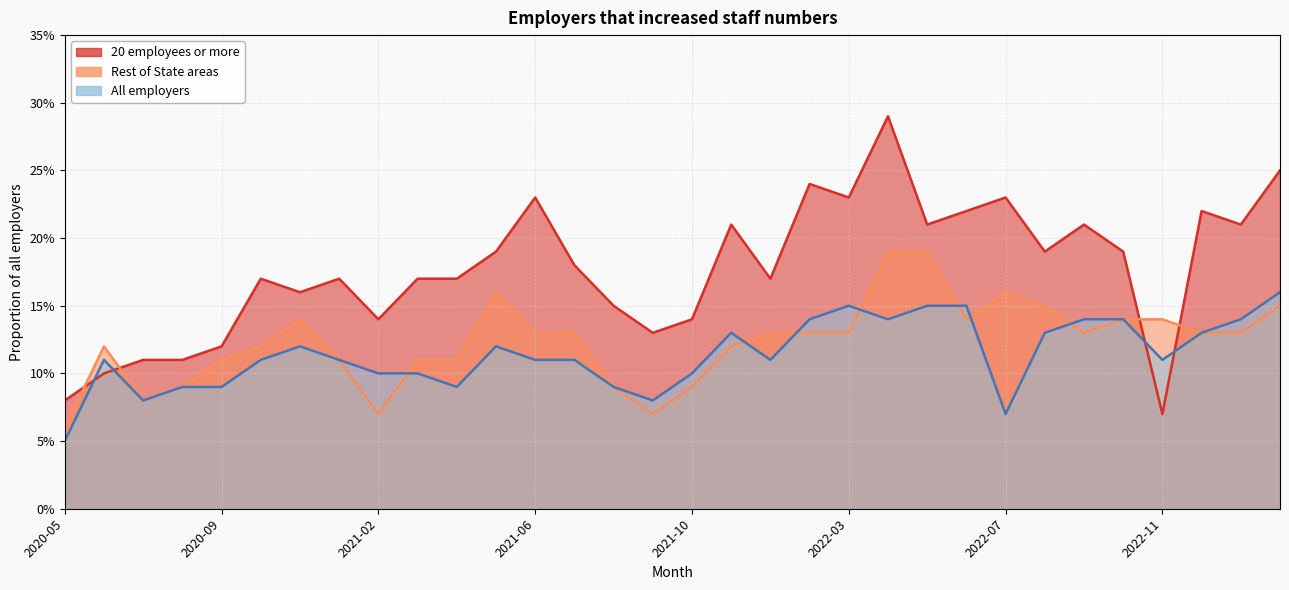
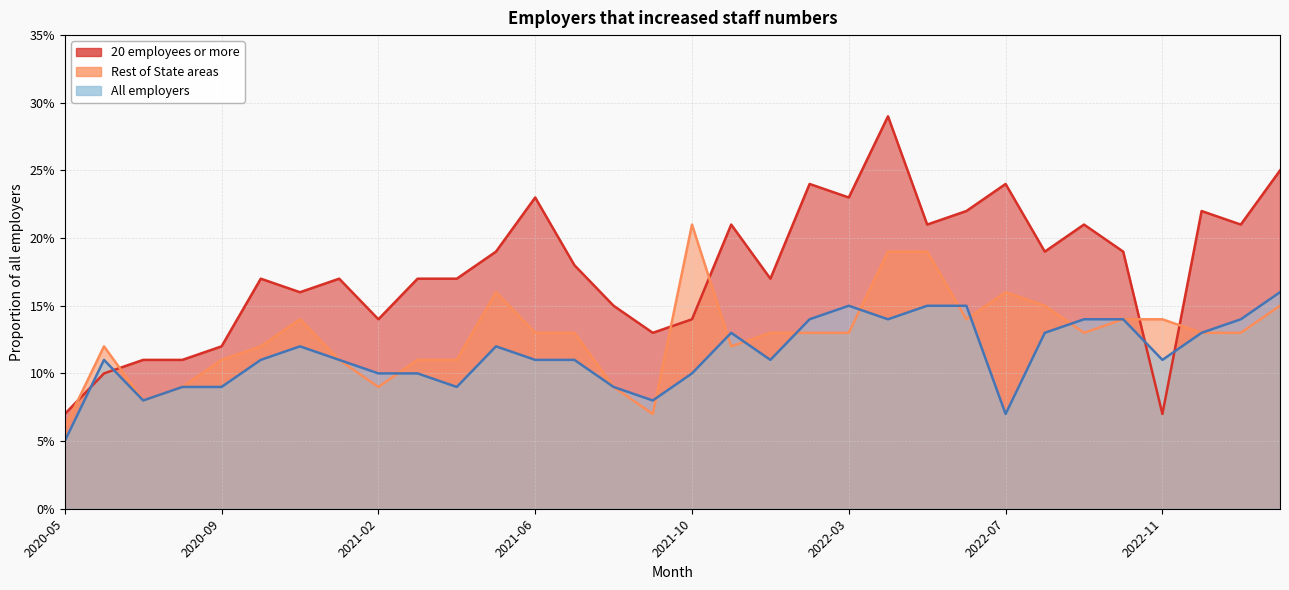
20 employees or more, 2020-05: 8.0% -> 7.0%
Rest of State areas, 2021-02: 7.0% -> 9.0%
Rest of State areas, 2021-10: 9.0% -> 21.0%
20 employees or more, 2022-07: 23.0% -> 24.0%
